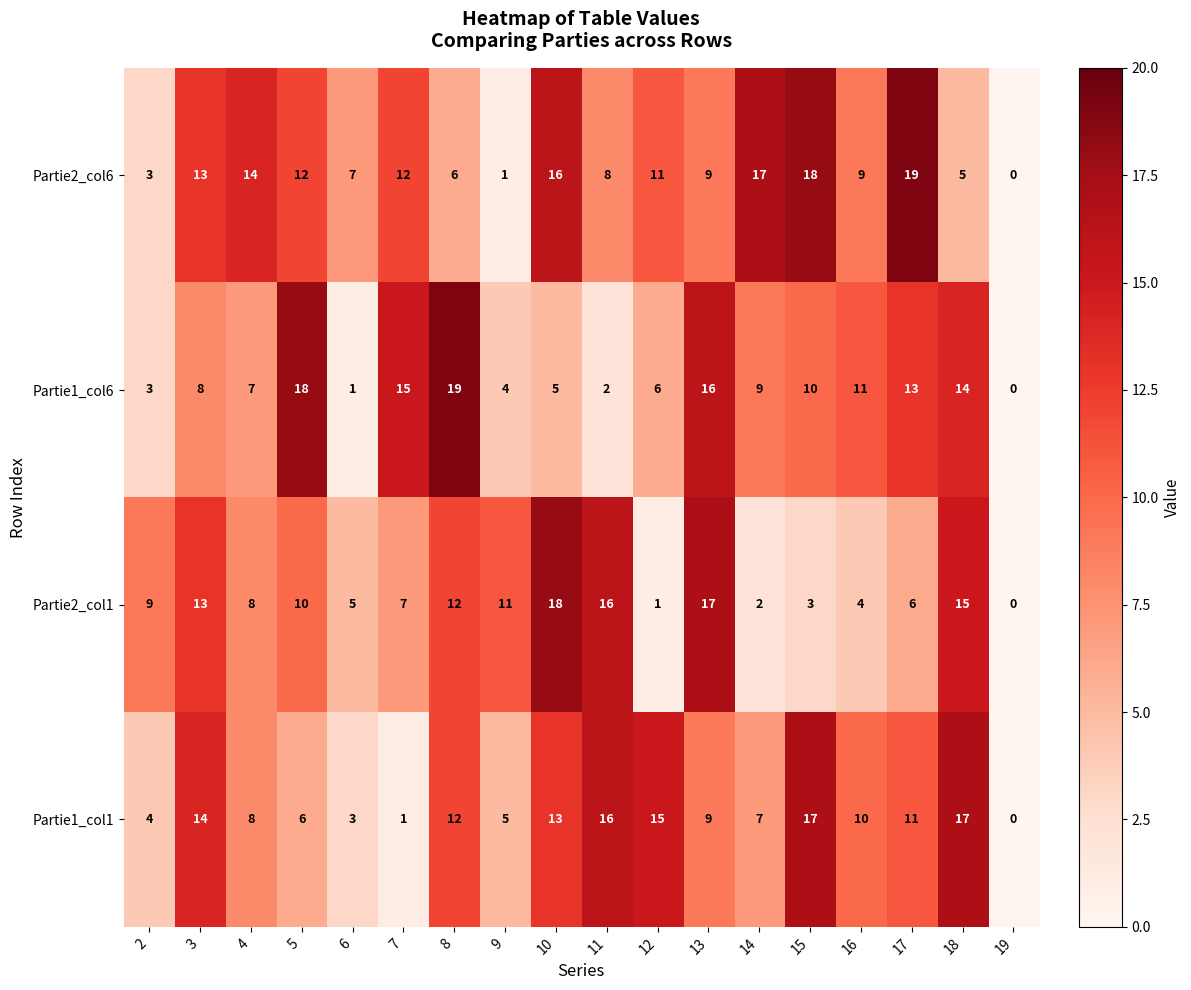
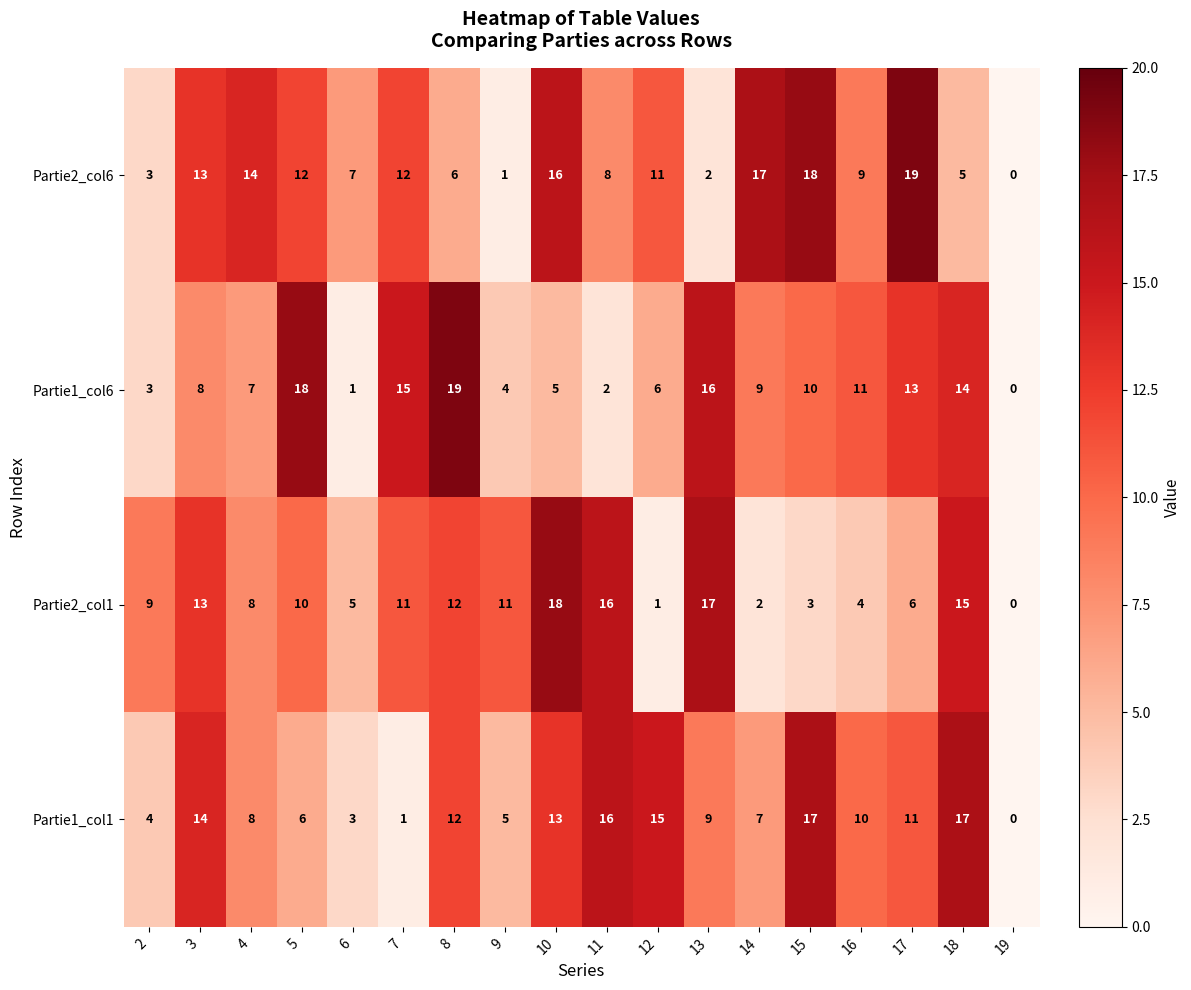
Partie2_col6, 13: 9 -> 2
Partie2_col1, 7: 7 -> 11
